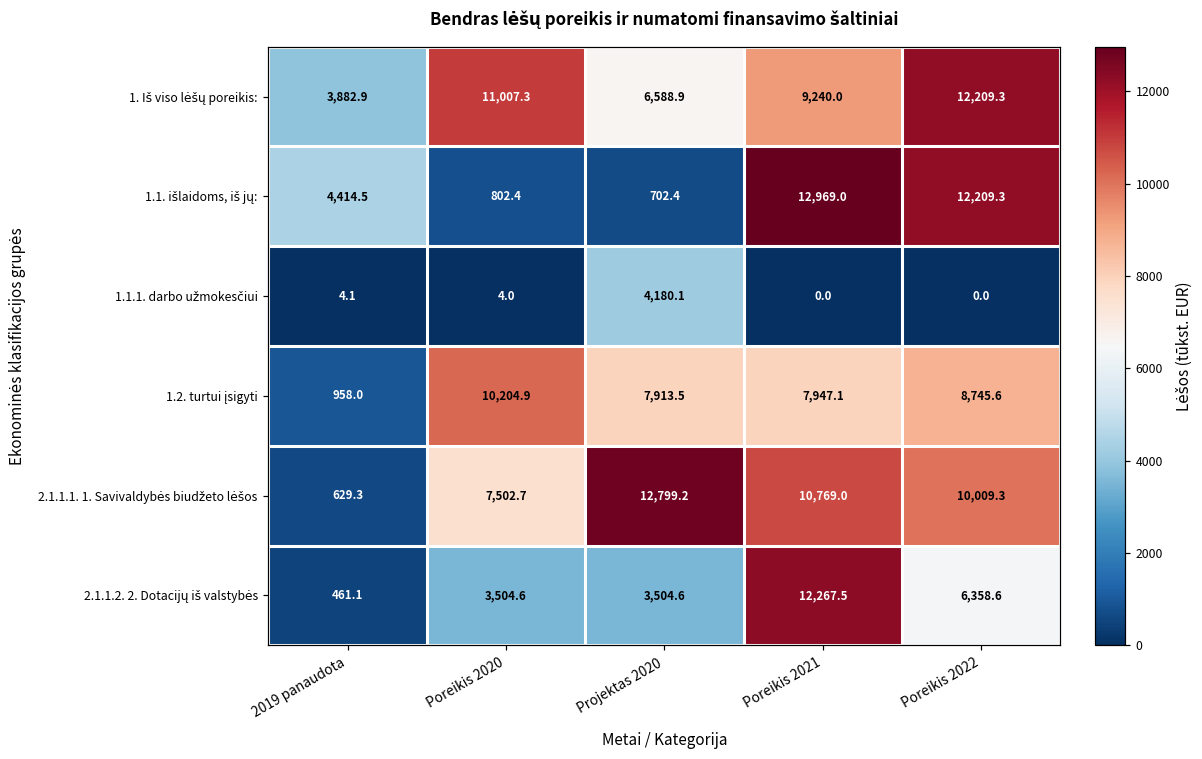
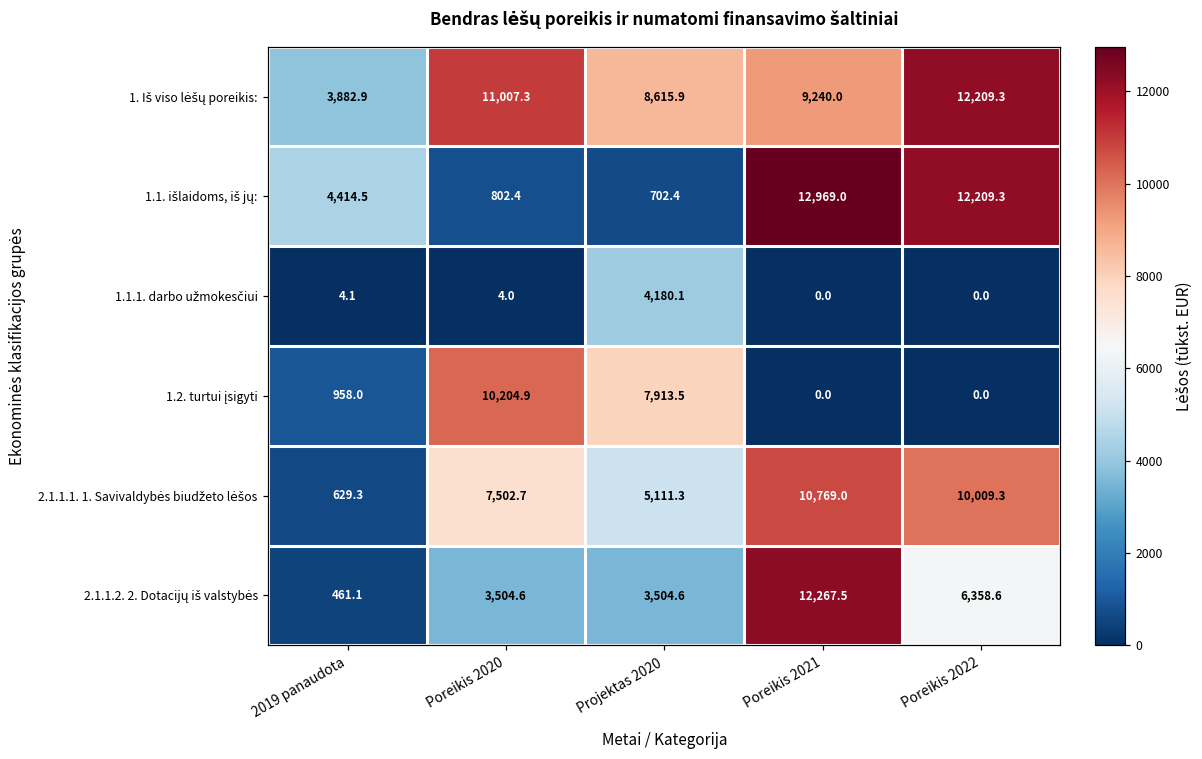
1. Iš viso lėšų poreikis:, Projektas 2020: 6,588.9 -> 8,615.9
1.2. turtui įsigyti, Poreikis 2021: 7,947.1 -> 0.0
1.2. turtui įsigyti, Poreikis 2022: 8,745.6 -> 0.0
2.1.1.1. 1. Savivaldybės biudžeto lėšos, Projektas 2020: 12,799.2 -> 5,111.3
